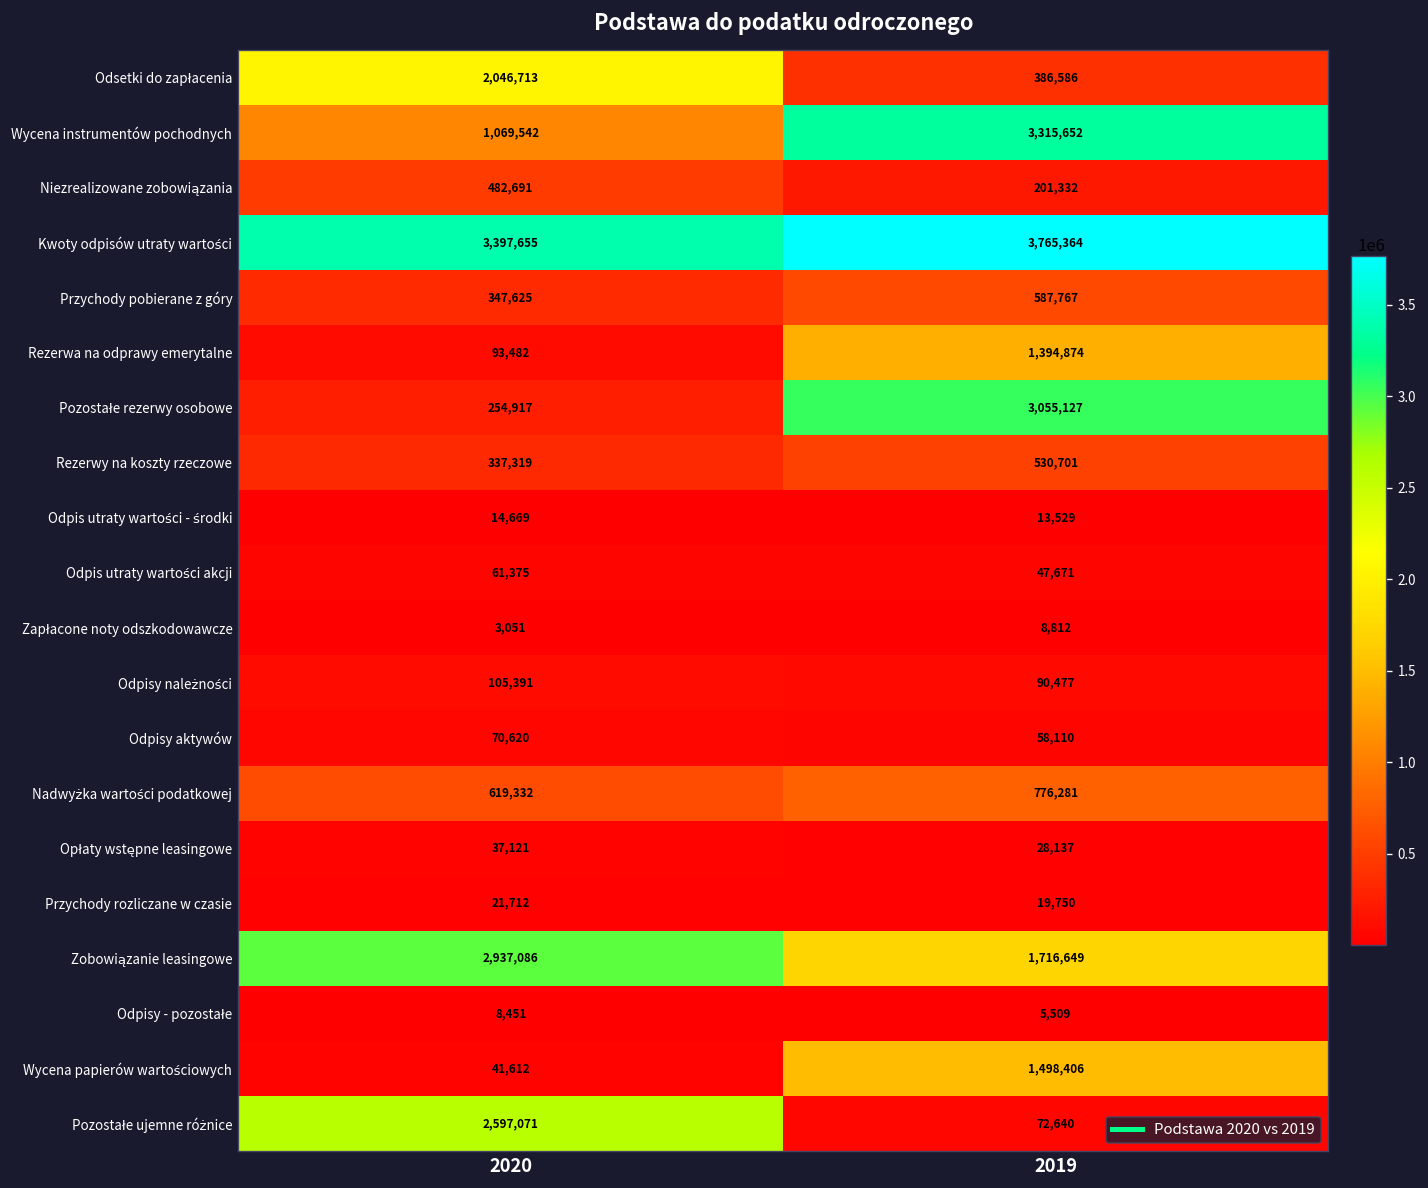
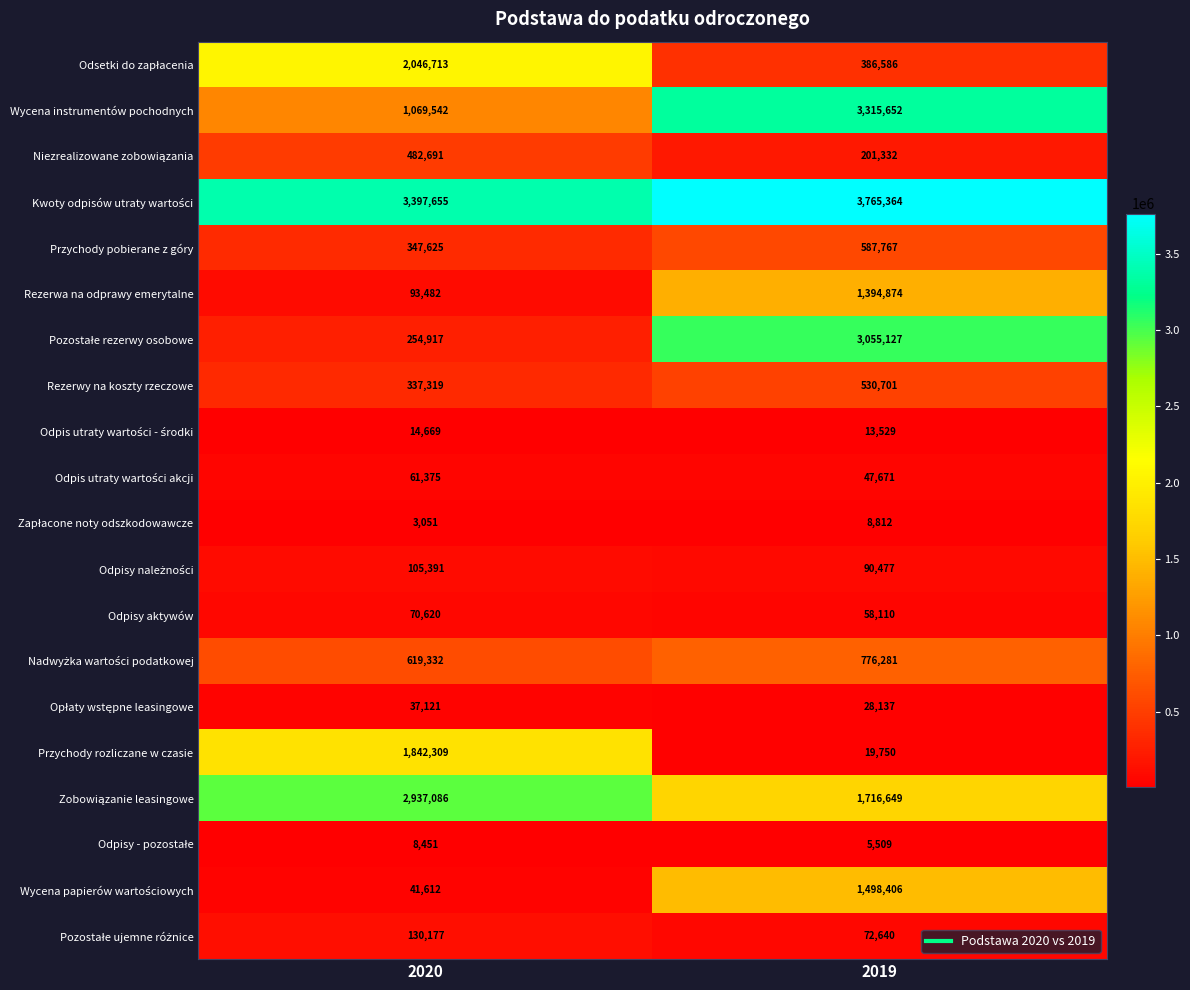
Przychody rozliczane w czasie, 2020: 21,712 -> 1,842,309
Pozostałe ujemne różnice, 2020: 2,597,071 -> 130,177
